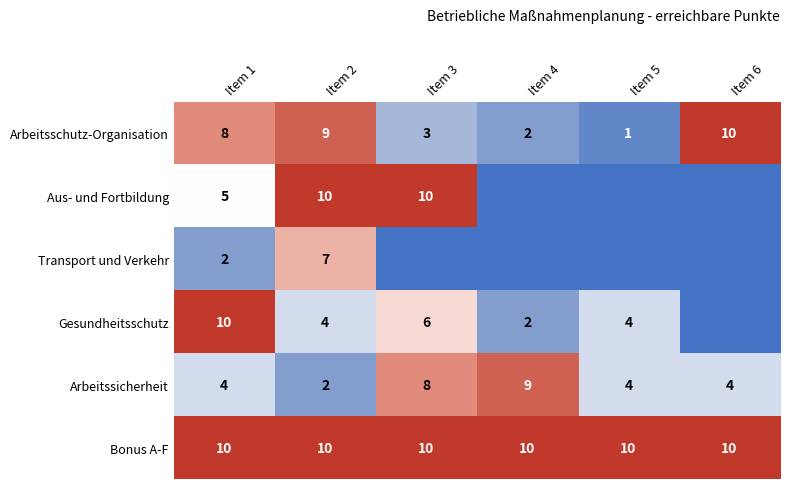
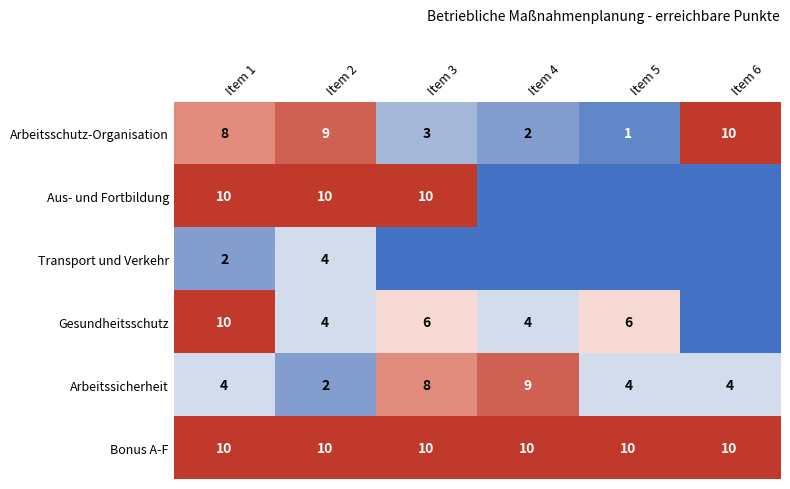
Aus- und Fortbildung, Item 1: 5 -> 10
Transport und Verkehr, Item 2: 7 -> 4
Gesundheitsschutz, Item 4: 2 -> 4
Gesundheitsschutz, Item 5: 4 -> 6
